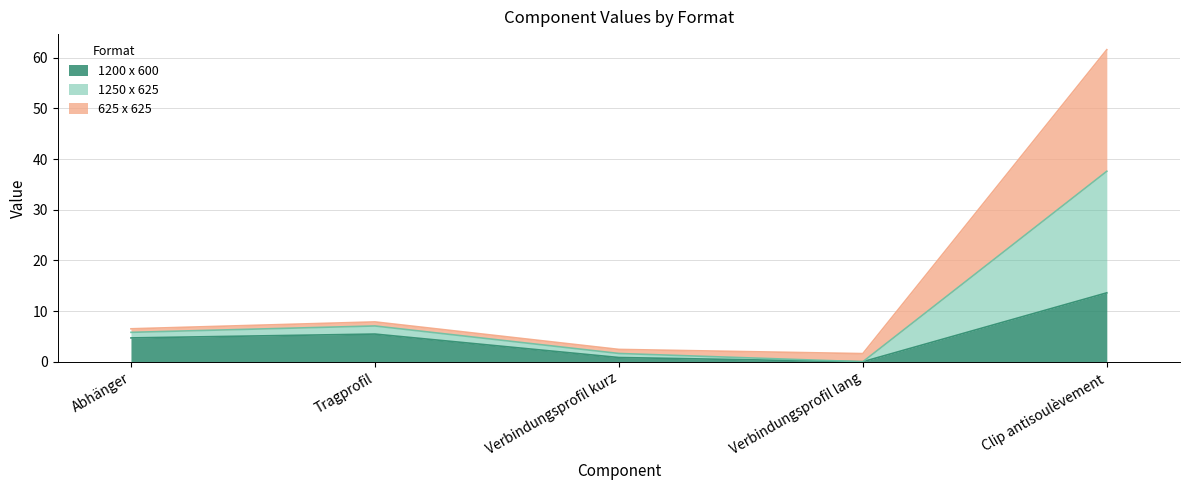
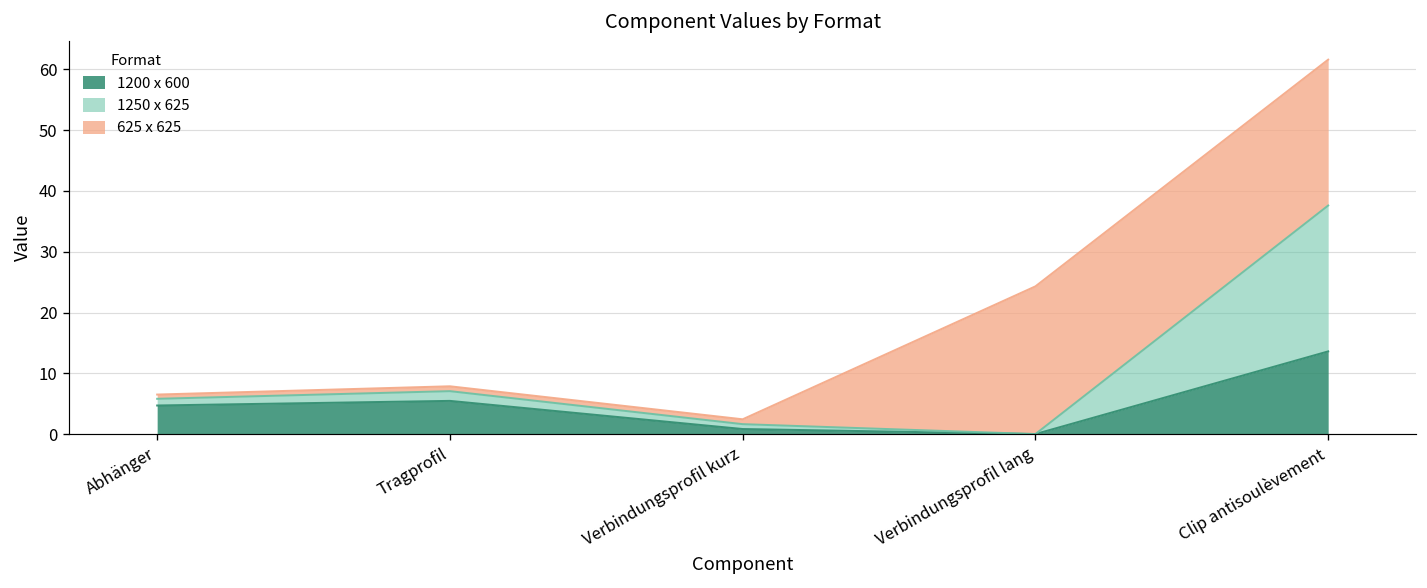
625 x 625, Verbindungsprofil lang: 2 -> 24
